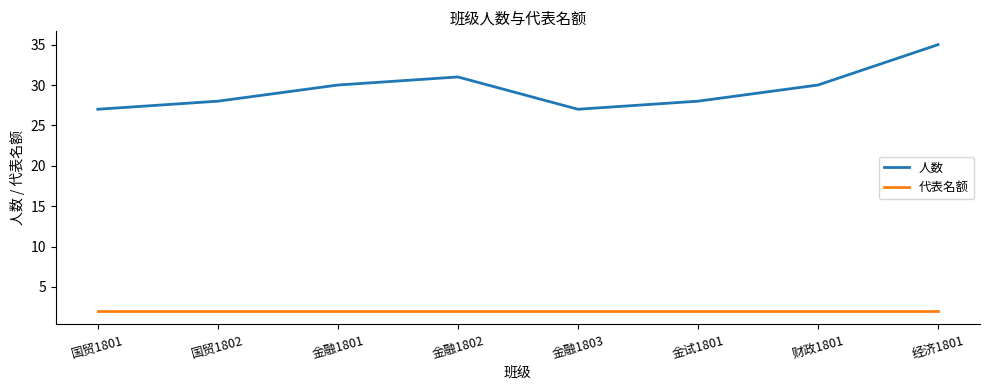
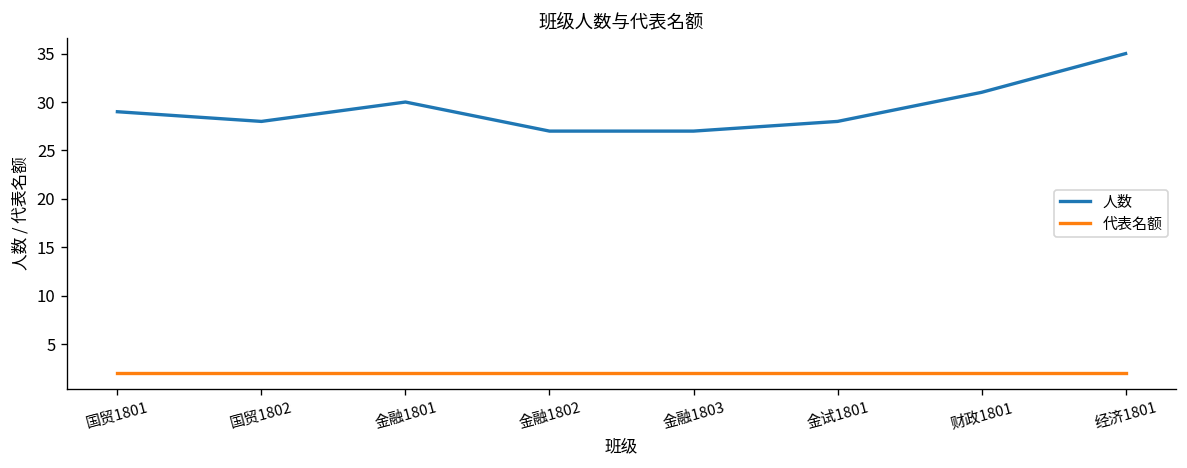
人数, 国贸1801: 27 -> 29
人数, 金融1802: 31 -> 27
人数, 财政1801: 30 -> 31
